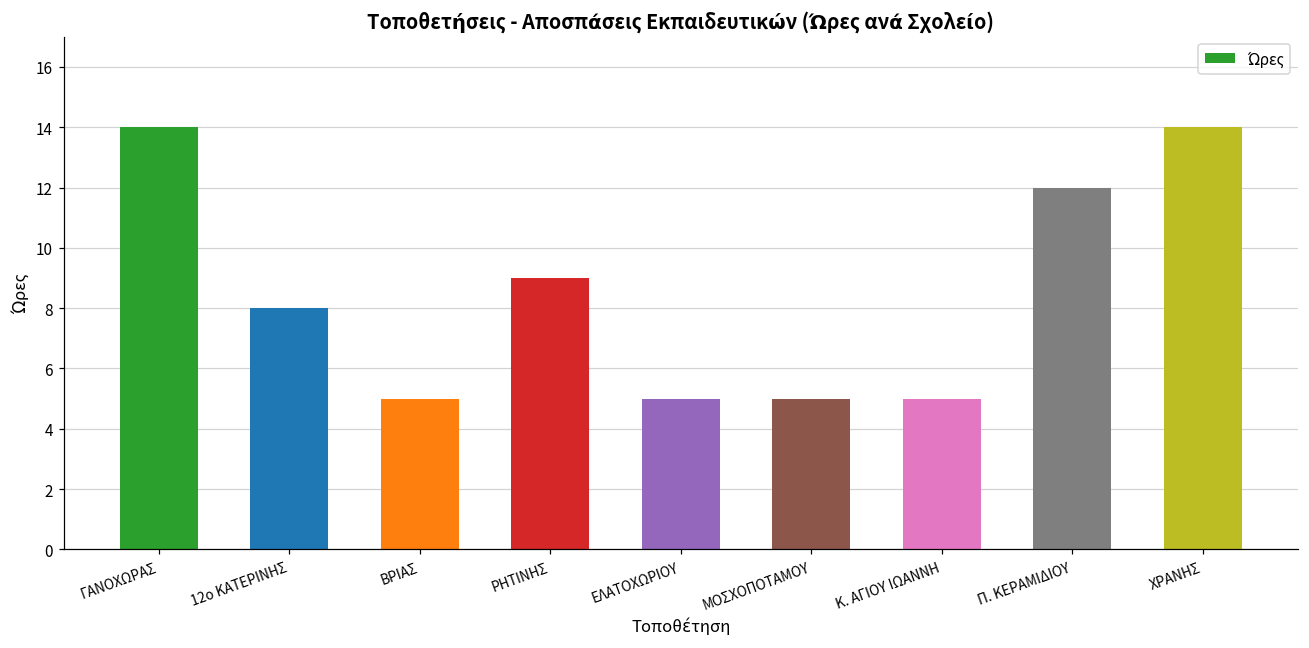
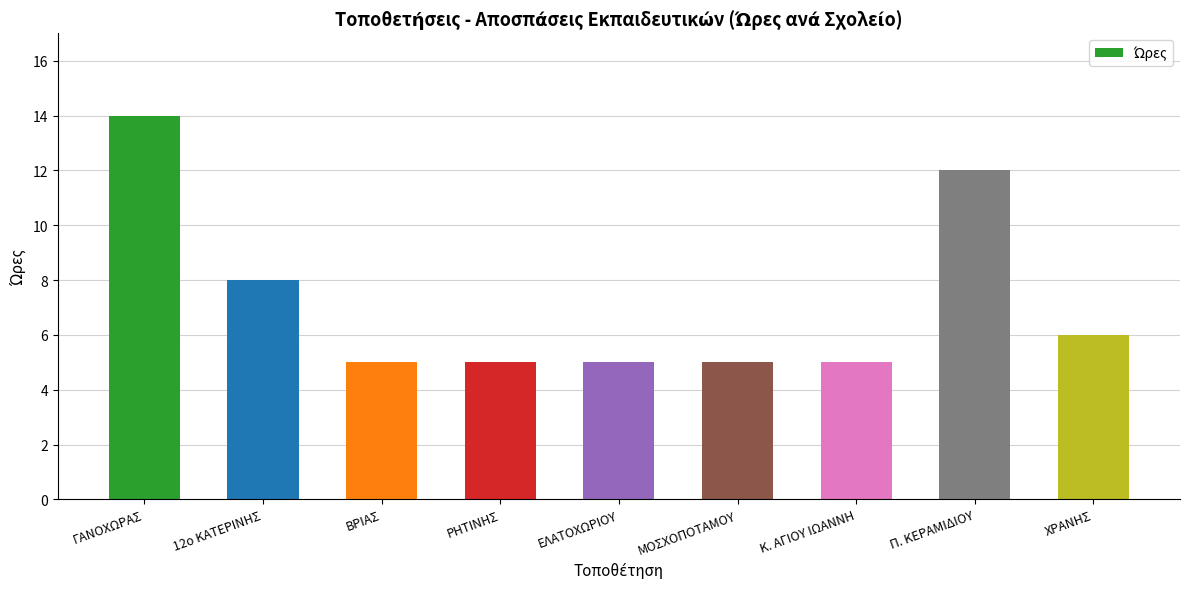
ΡΗΤΙΝΗΣ: 9 -> 5
ΧΡΑΝΗΣ: 14 -> 6
